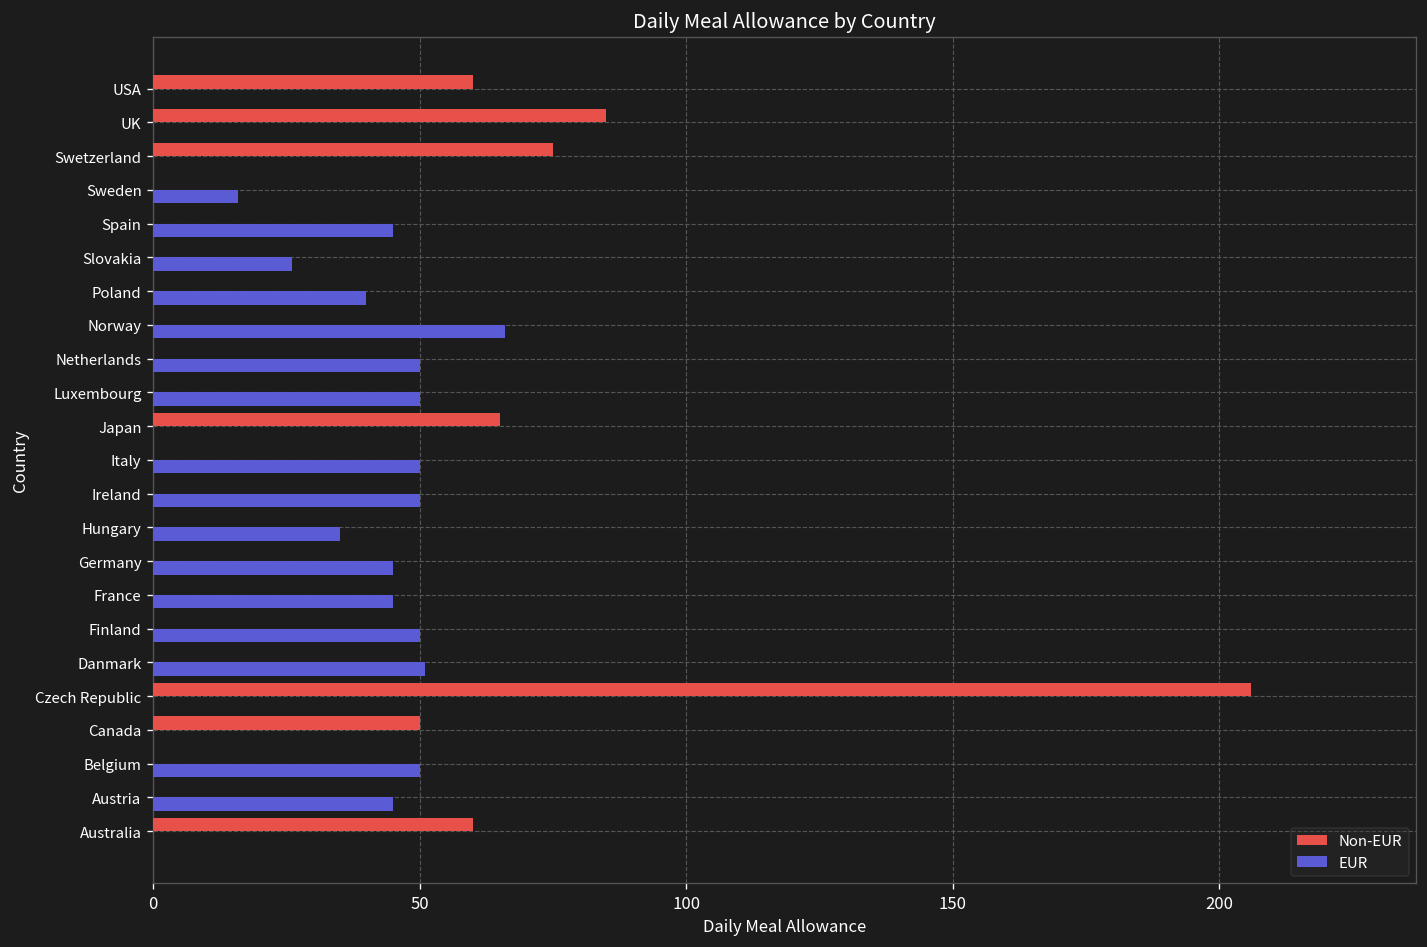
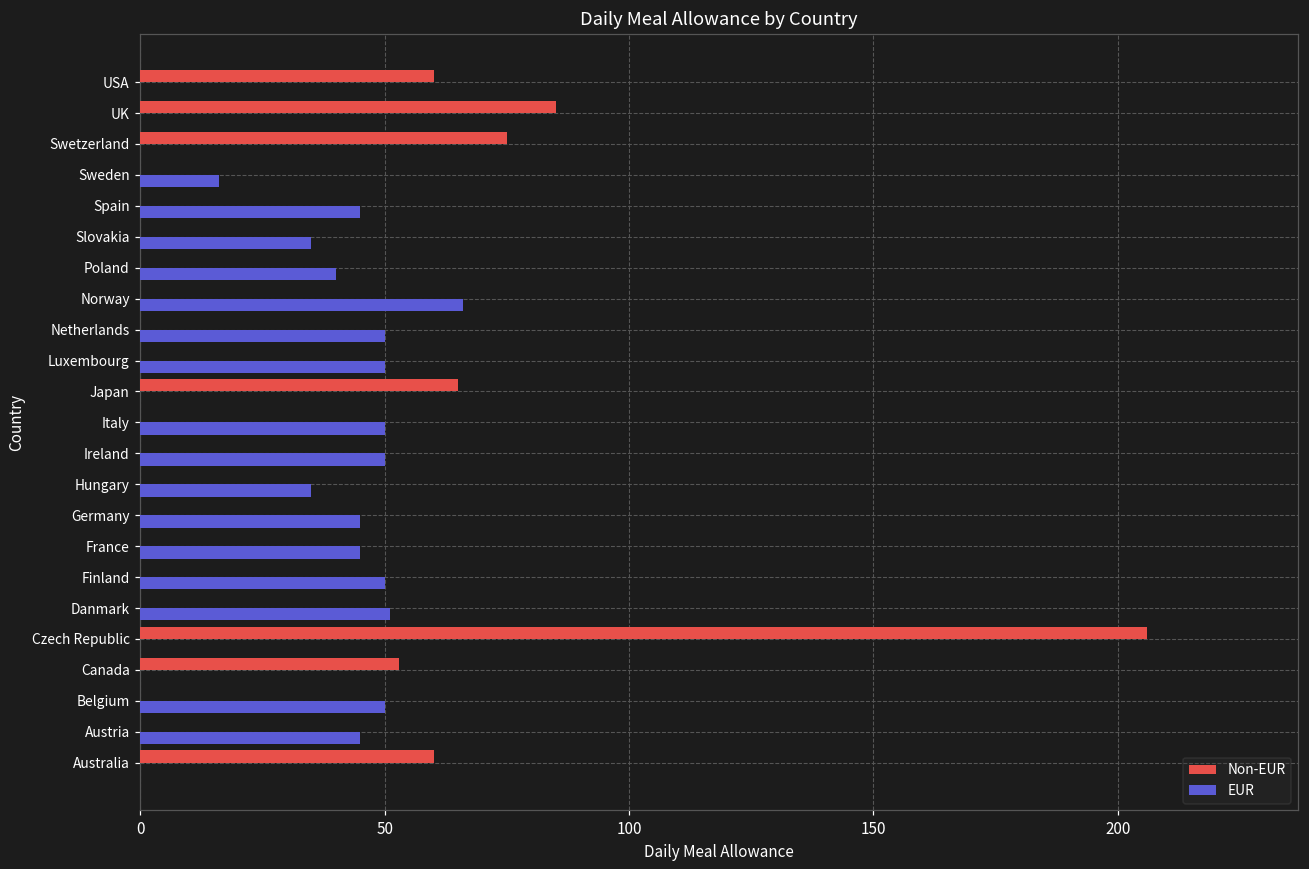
EUR, Slovakia: 26 -> 35
Non-EUR, Canada: 50 -> 53
